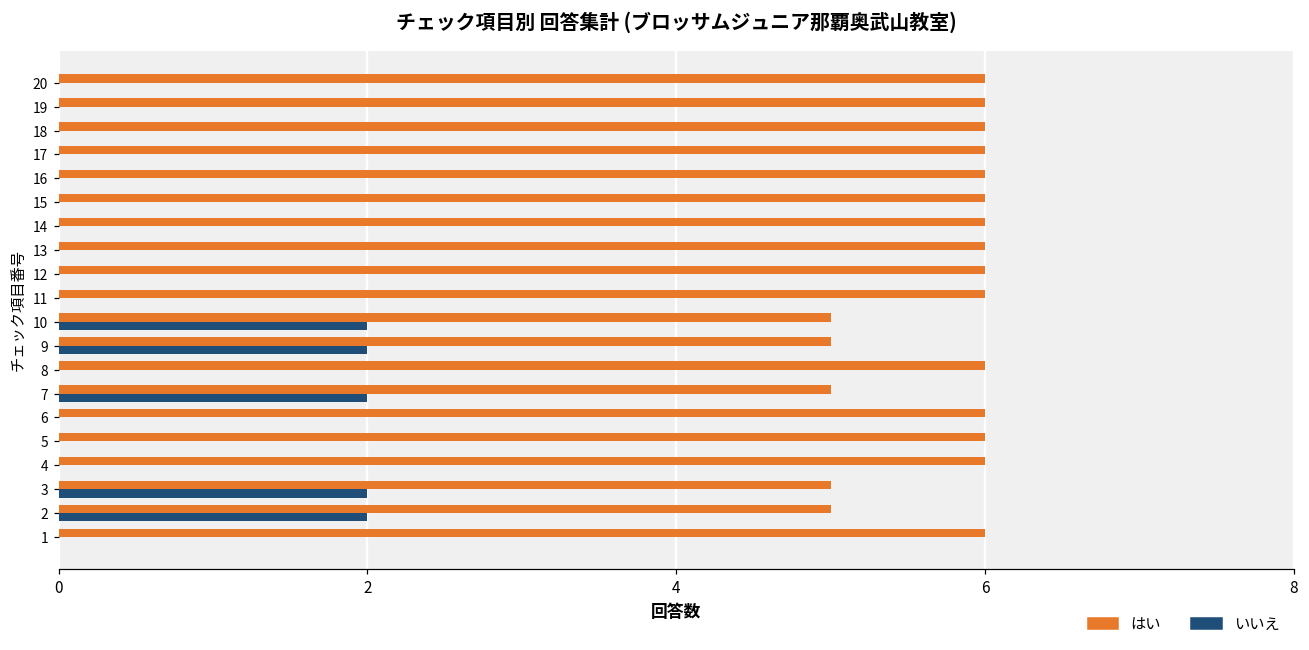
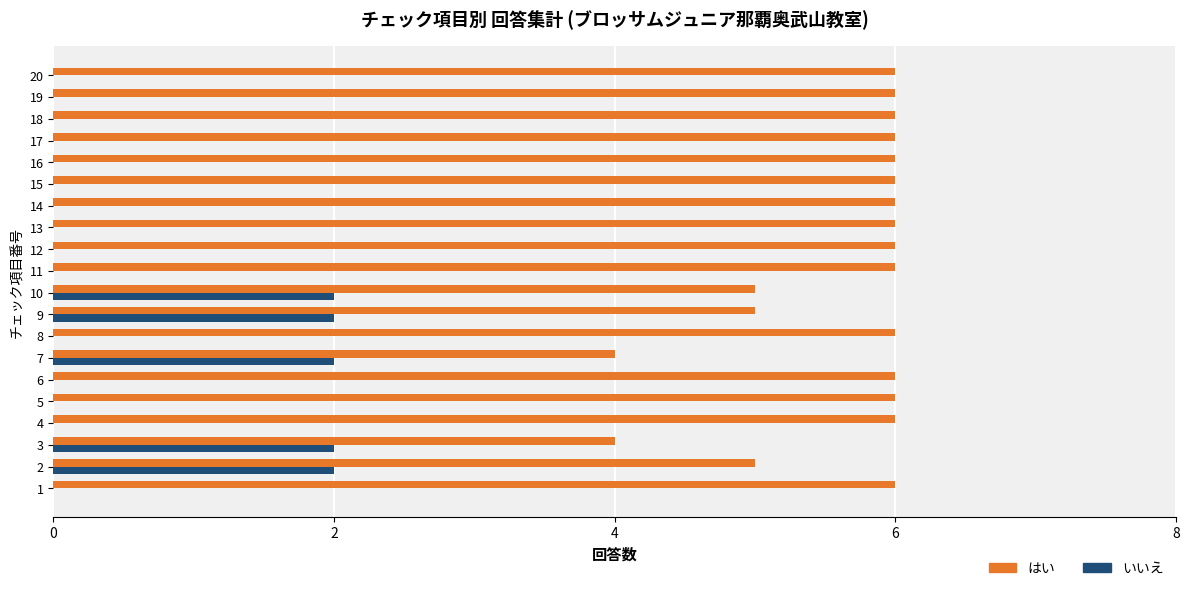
はい, 7: 5 -> 4
はい, 3: 5 -> 4
